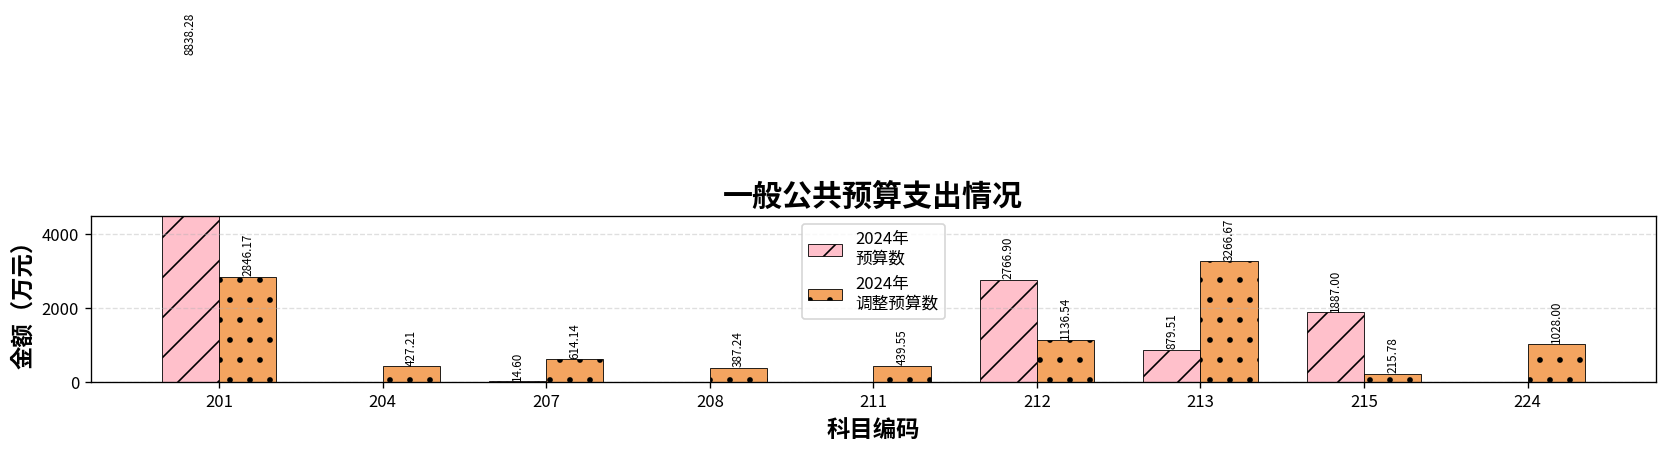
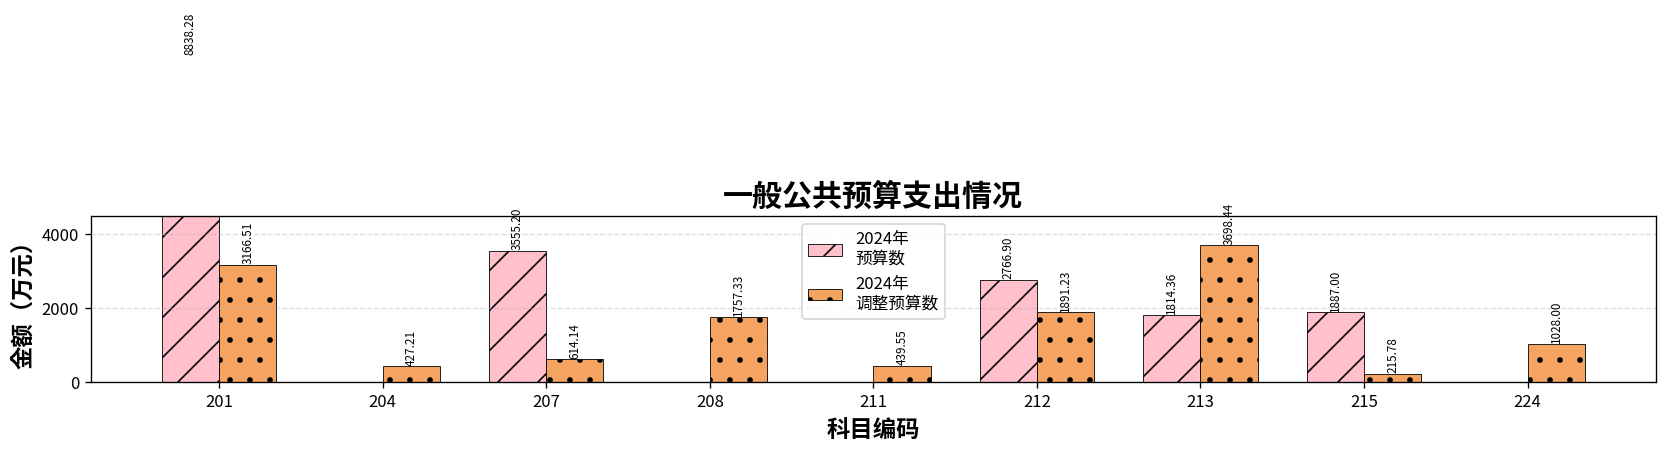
2024年 调整预算数, 201: 2846.17 -> 3166.51
2024年 预算数, 207: 14.60 -> 3555.20
2024年 调整预算数, 208: 387.24 -> 1757.33
2024年 调整预算数, 212: 1136.54 -> 1891.23
2024年 预算数, 213: 879.51 -> 1814.36
2024年 调整预算数, 213: 3266.67 -> 3698.44
